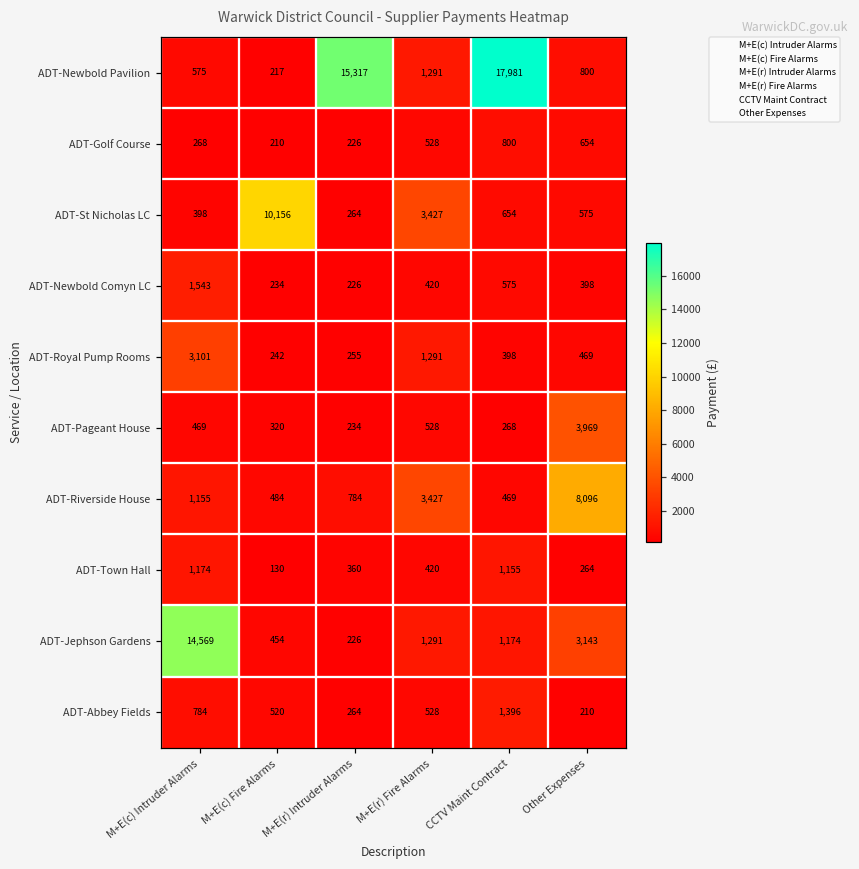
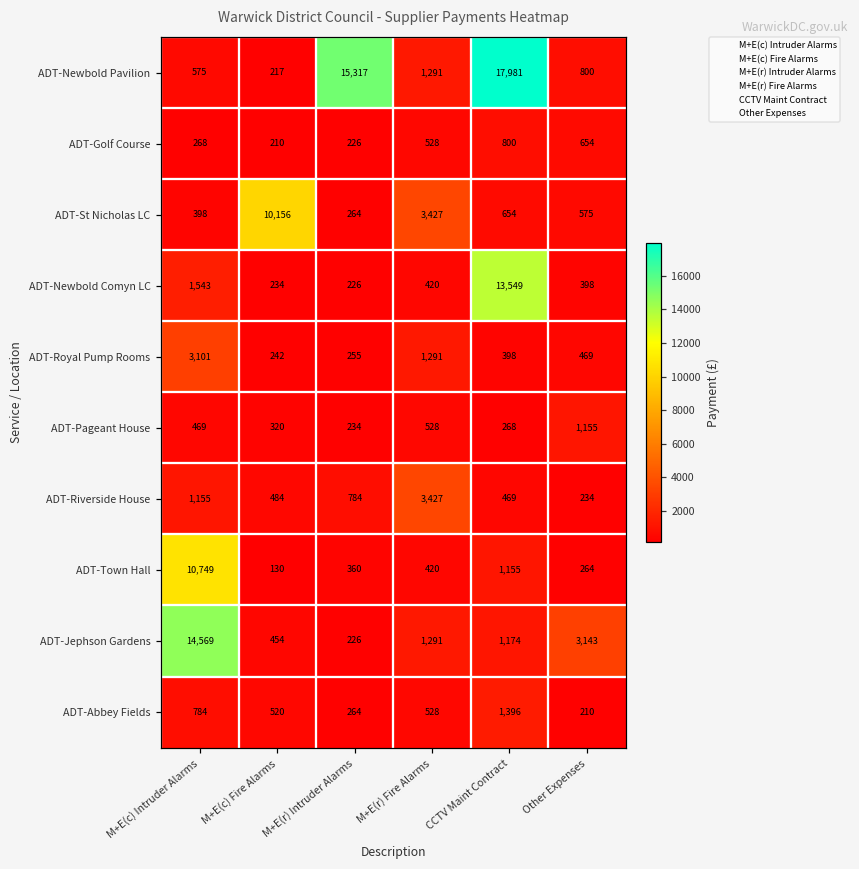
ADT-Newbold Comyn LC, CCTV Maint Contract: 575 -> 13,549
ADT-Pageant House, Other Expenses: 3,969 -> 1,155
ADT-Riverside House, Other Expenses: 8,096 -> 234
ADT-Town Hall, M+E(c) Intruder Alarms: 1,174 -> 10,749
